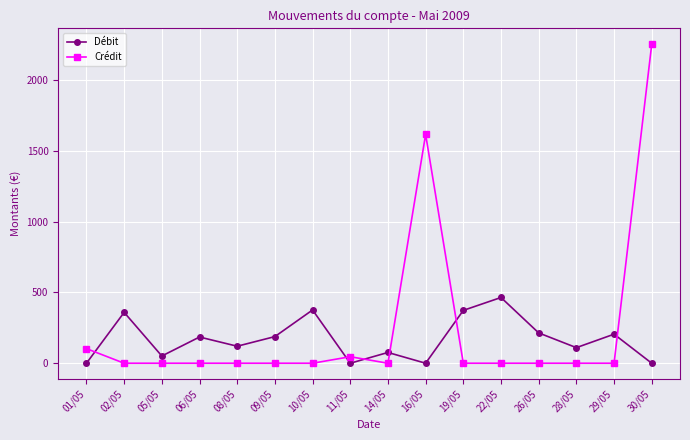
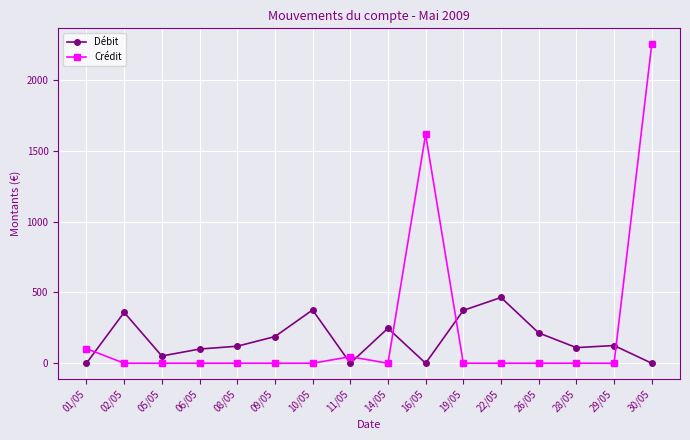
Débit, 06/05: 190 -> 100
Débit, 14/05: 80 -> 250
Débit, 29/05: 210 -> 130
